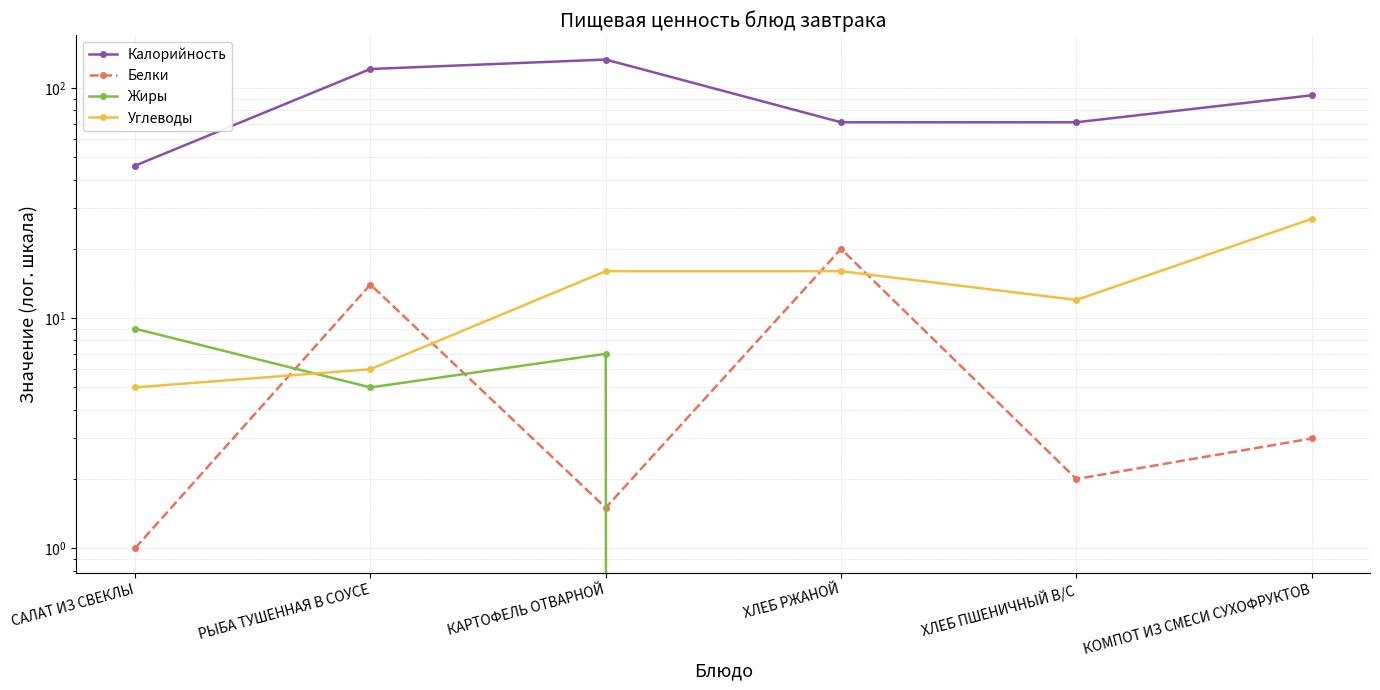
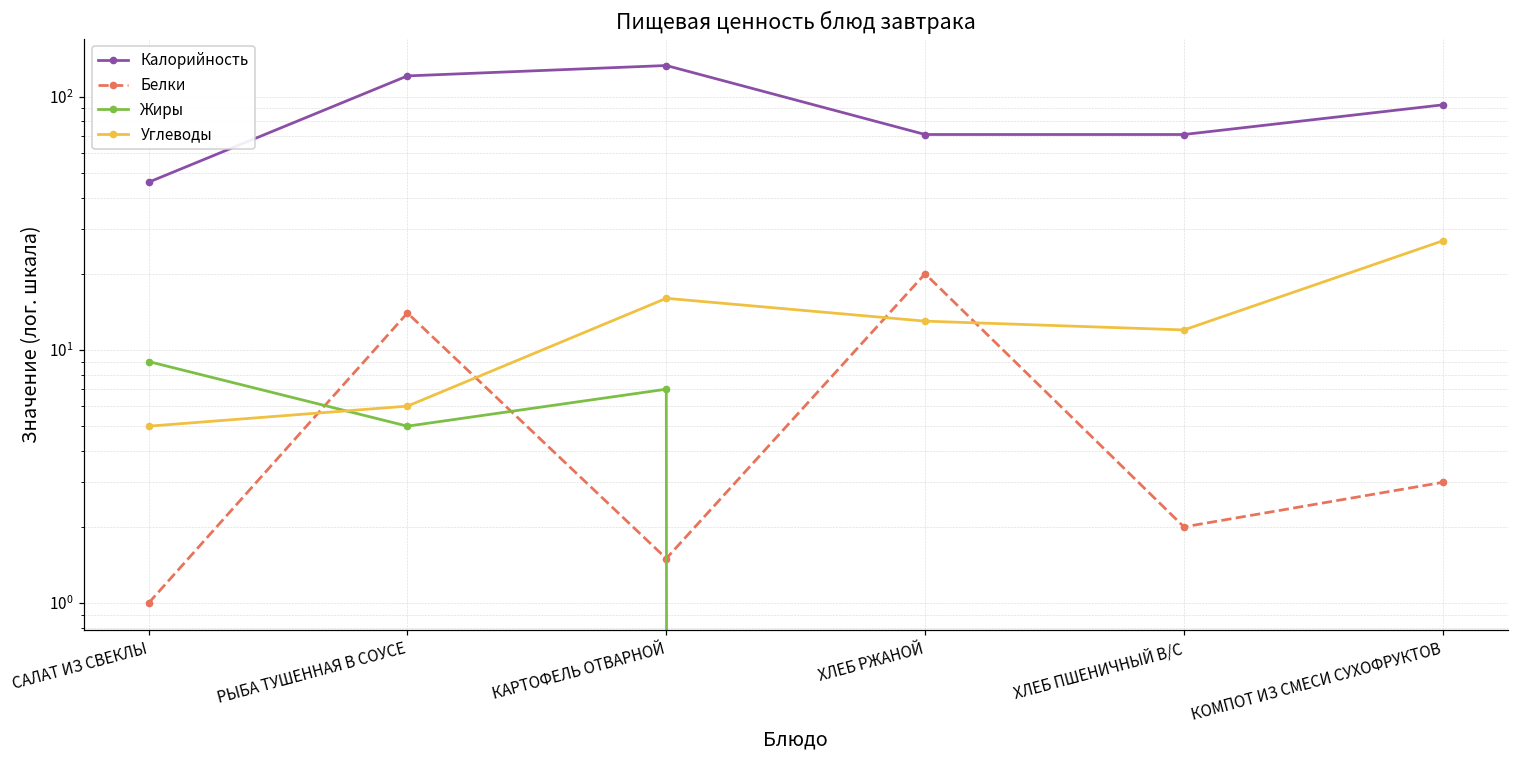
Углеводы, ХЛЕБ РЖАНОЙ: 16 -> 13
